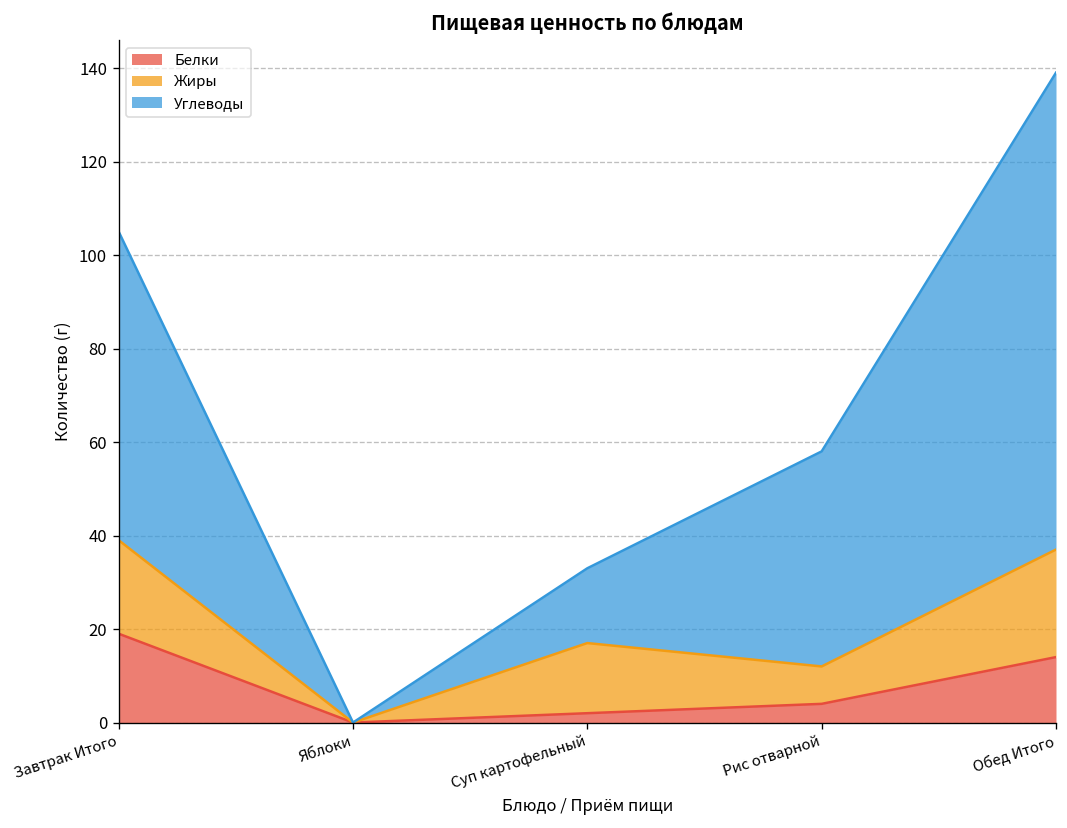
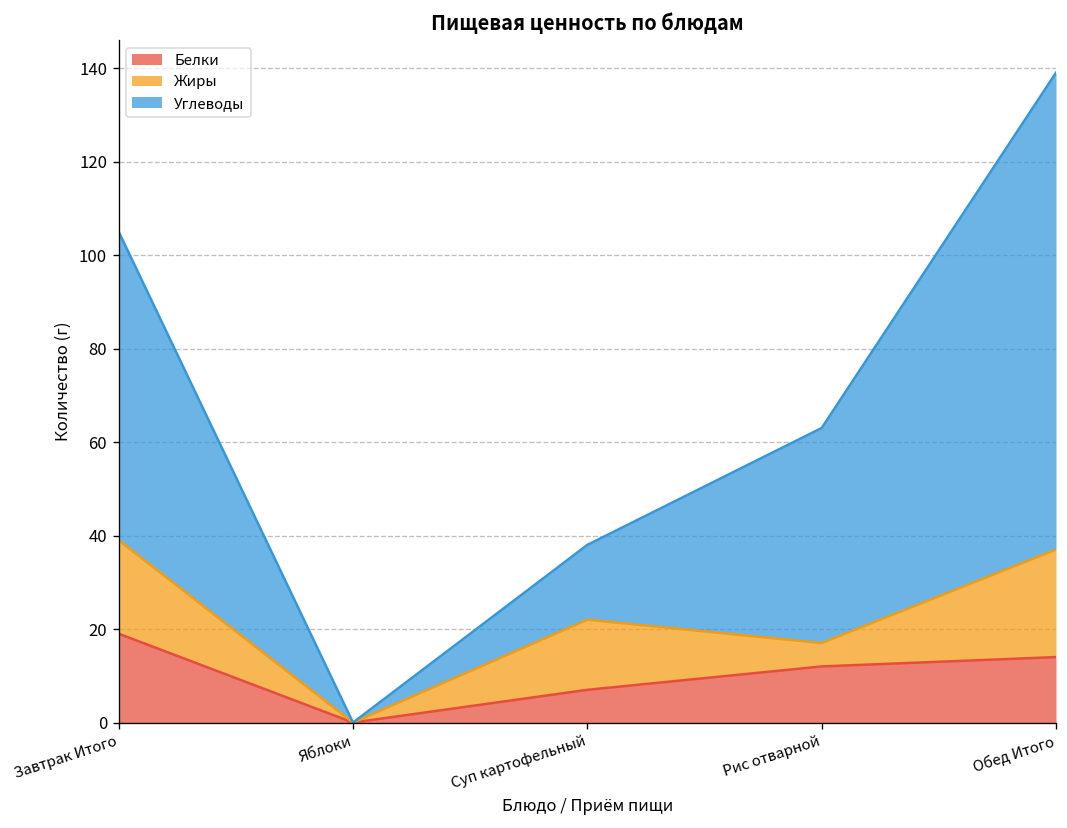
Белки, Суп картофельный: 2 -> 7
Белки, Рис отварной: 4 -> 12
Жиры, Рис отварной: 8 -> 5
